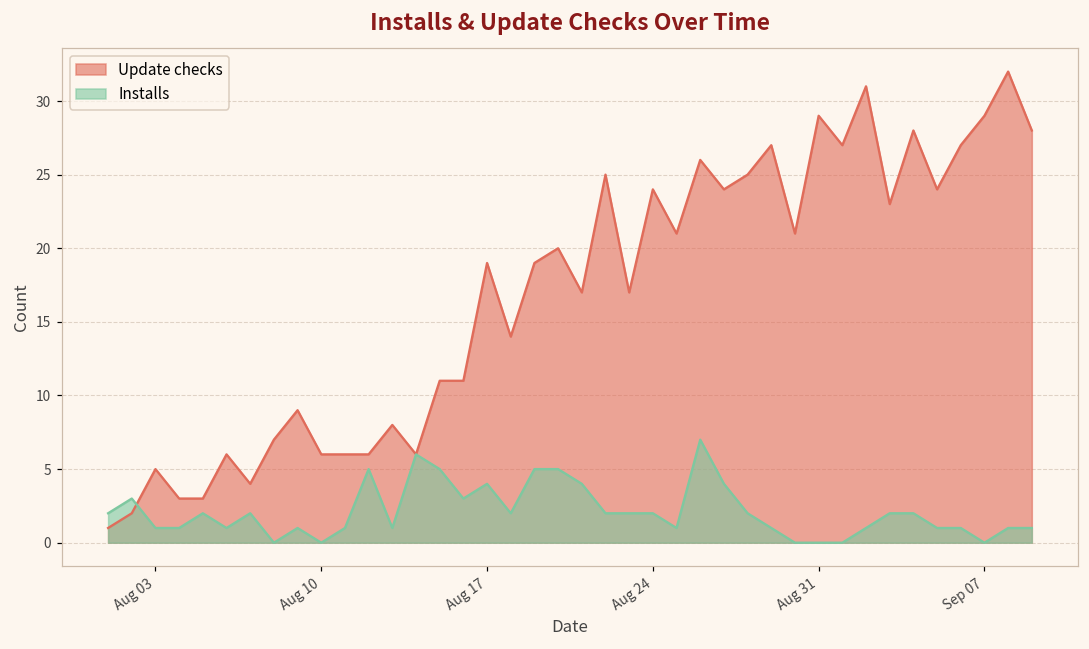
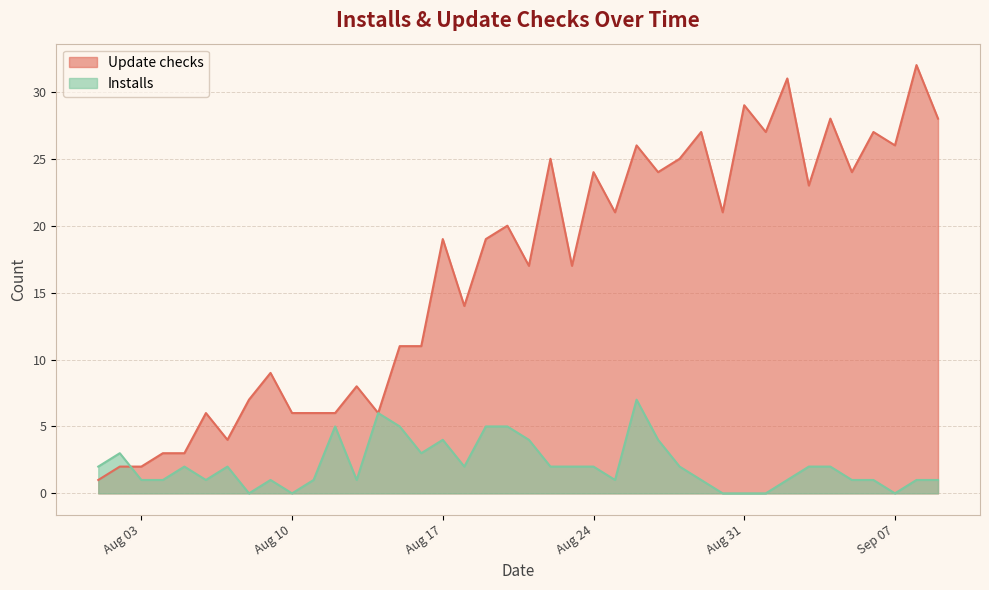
Update checks, Aug 03: 5 -> 2
Update checks, Sep 07: 29 -> 26
